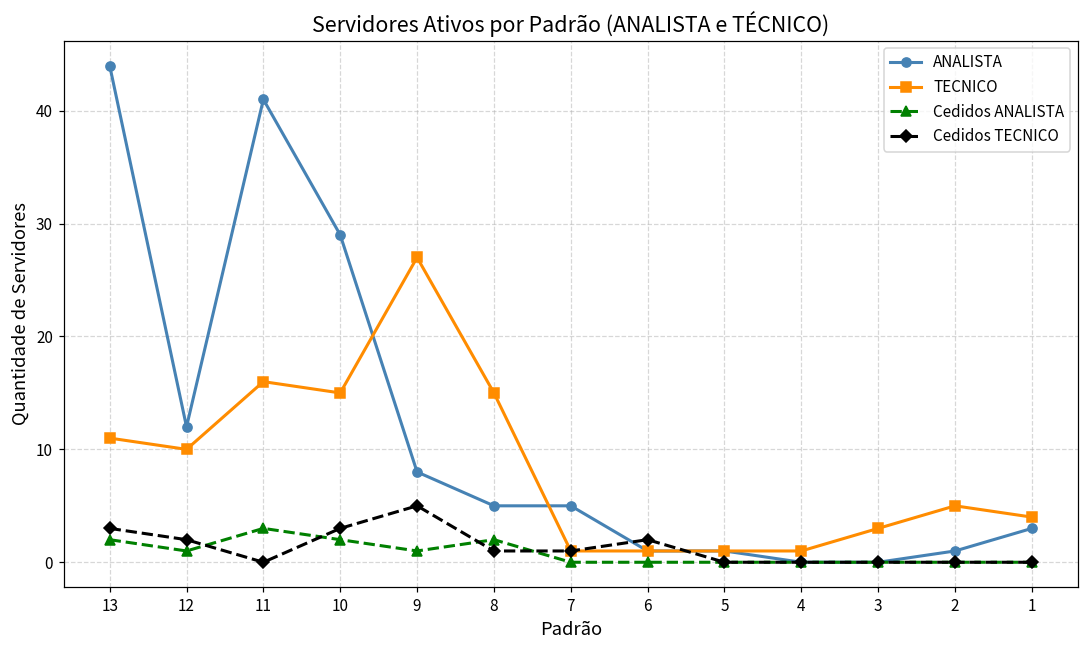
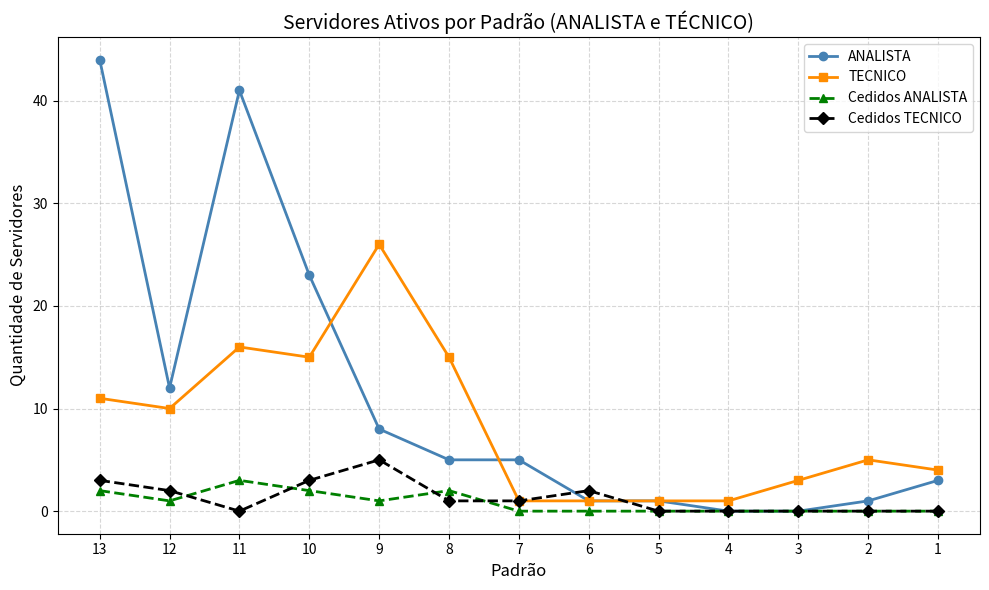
ANALISTA, 10: 29 -> 23
TECNICO, 9: 27 -> 26
